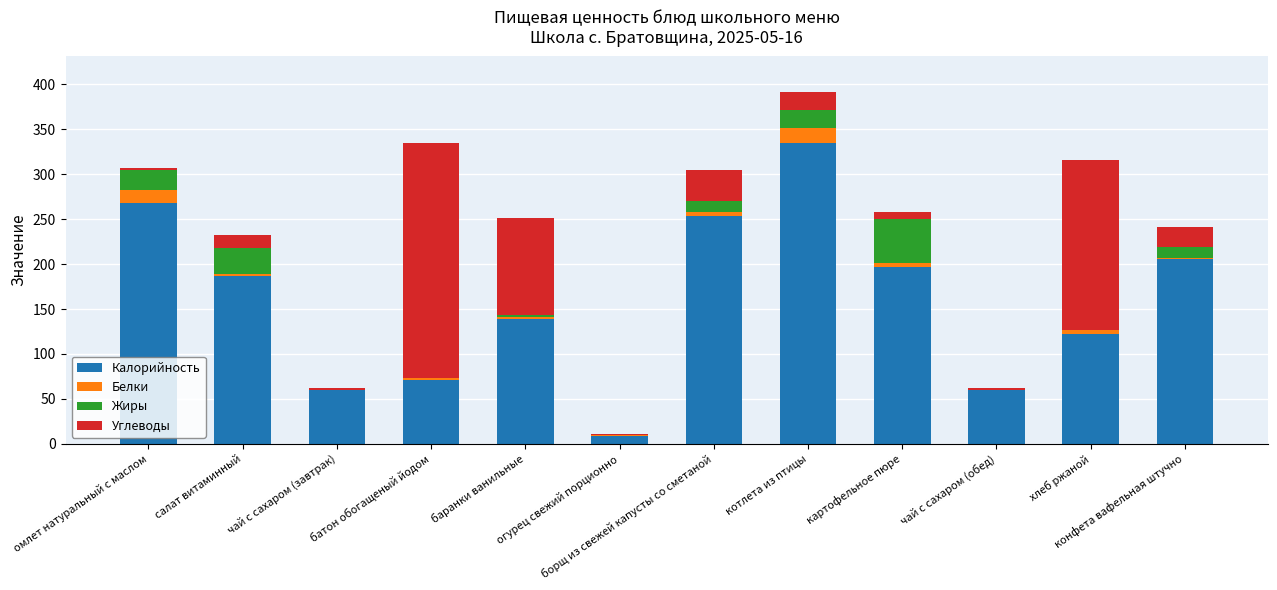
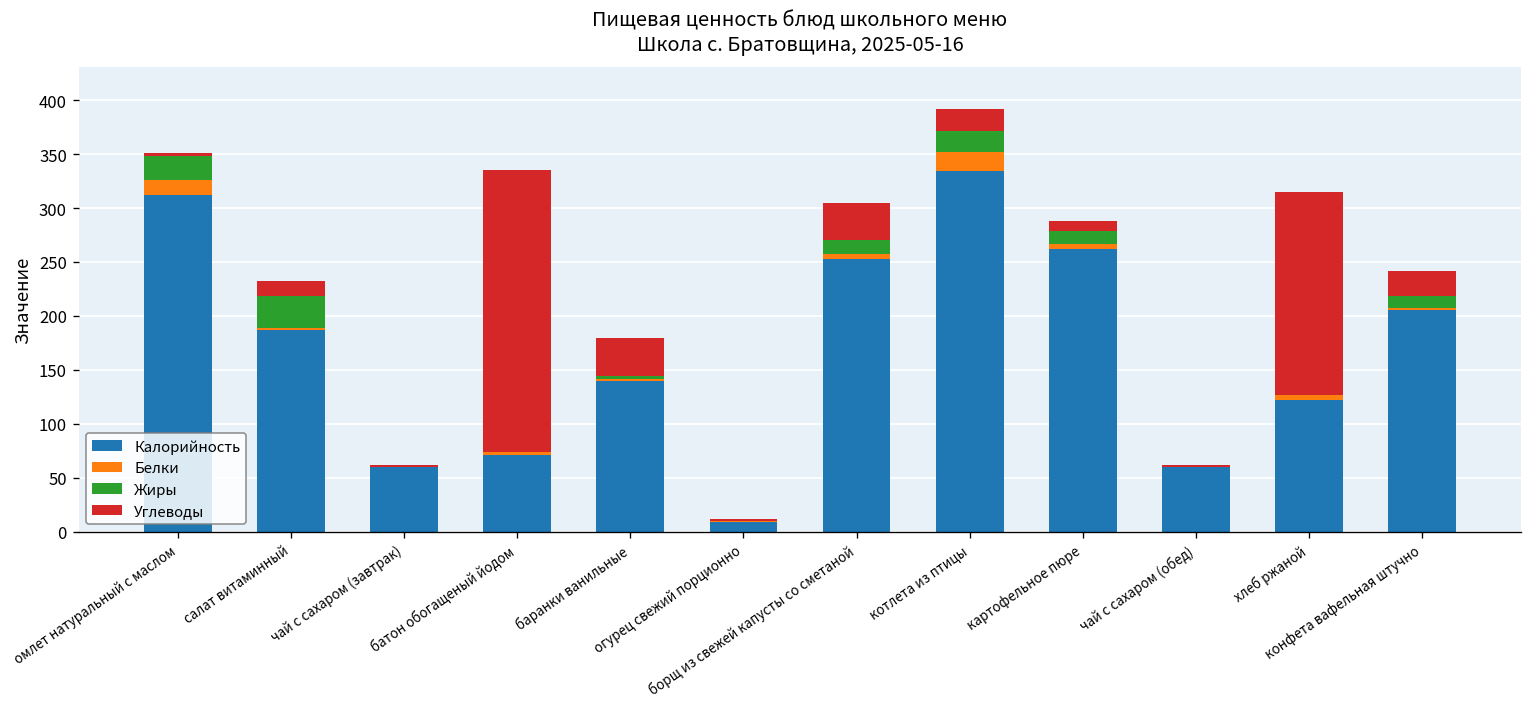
Калорийность, омлет натуральный с маслом: 270 -> 310
Углеводы, баранки ванильные: 110 -> 40
Калорийность, картофельное пюре: 200 -> 260
Жиры, картофельное пюре: 50 -> 10
